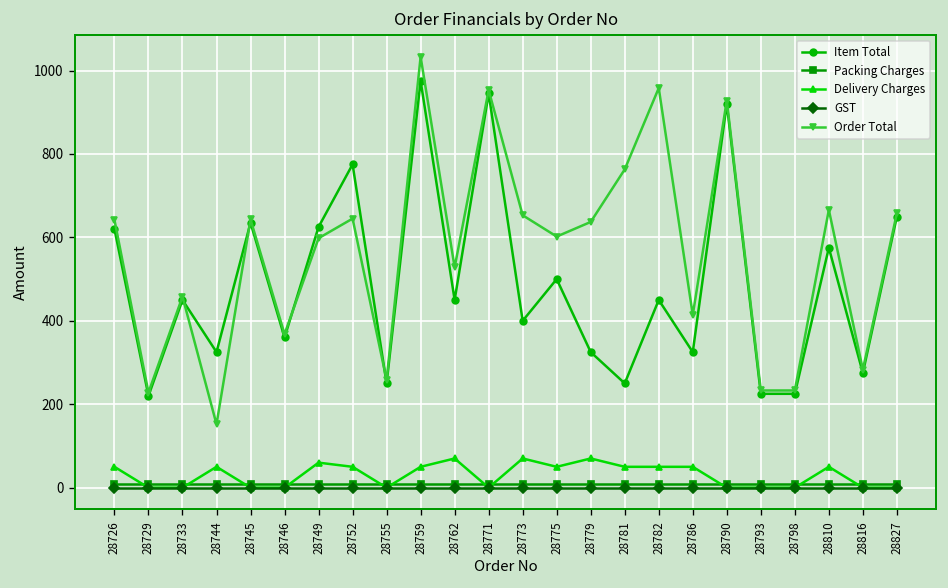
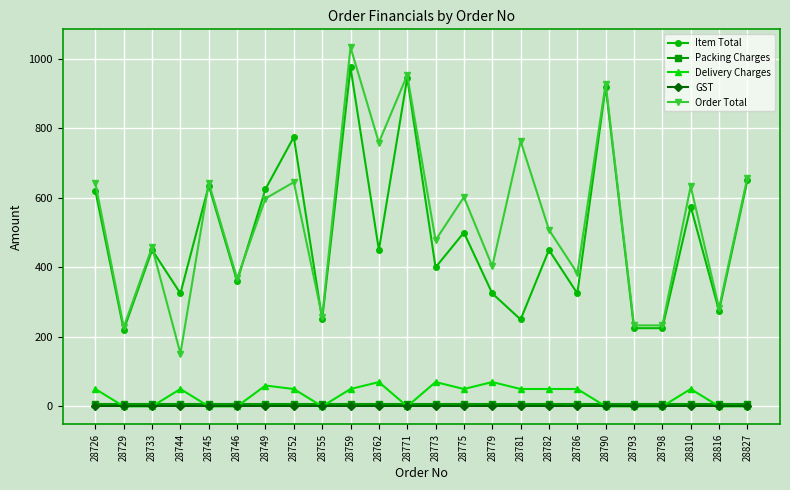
Order Total, 28762: 530 -> 760
Order Total, 28773: 650 -> 480
Order Total, 28779: 640 -> 400
Order Total, 28782: 960 -> 510
Order Total, 28786: 410 -> 380
Order Total, 28810: 670 -> 630
